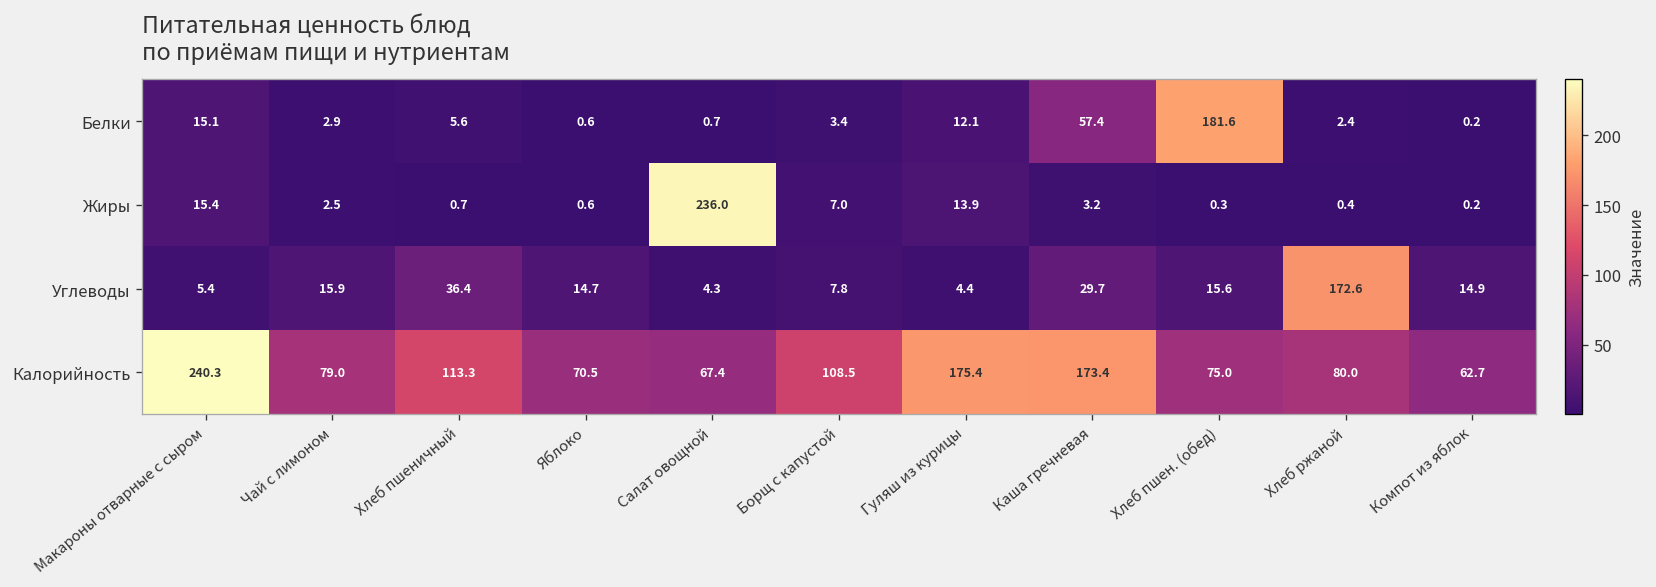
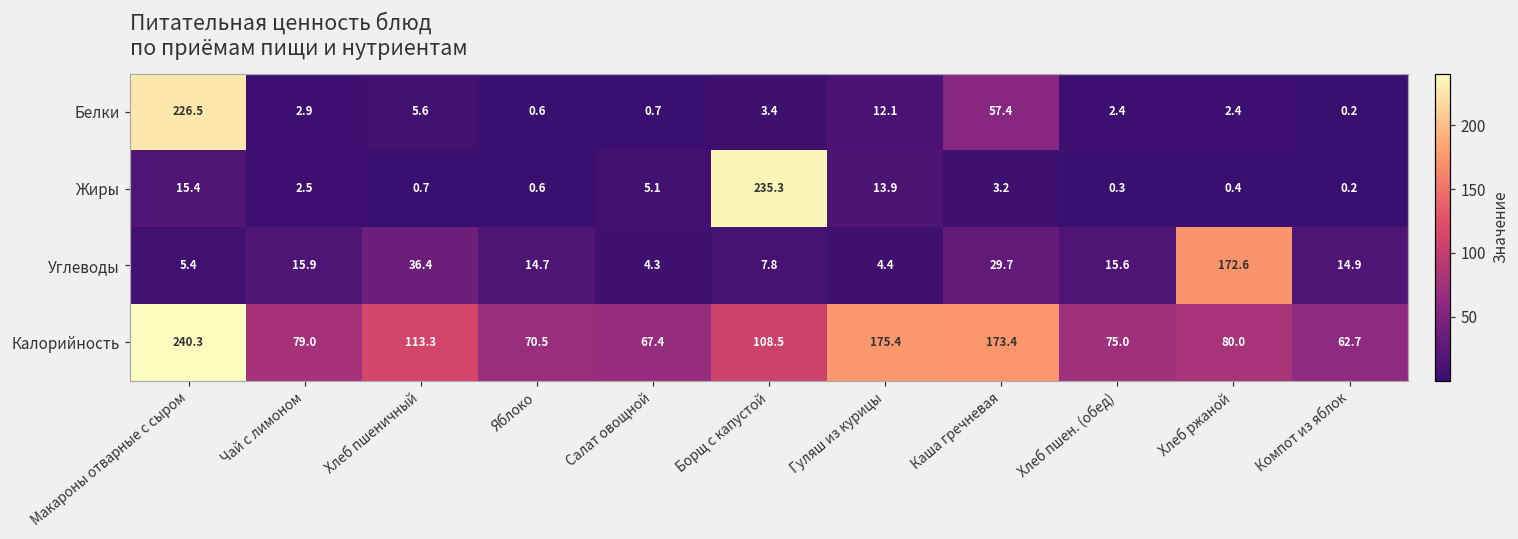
Белки, Макароны отварные с сыром: 15.1 -> 226.5
Белки, Хлеб пшен. (обед): 181.6 -> 2.4
Жиры, Салат овощной: 236.0 -> 5.1
Жиры, Борщ с капустой: 7.0 -> 235.3
